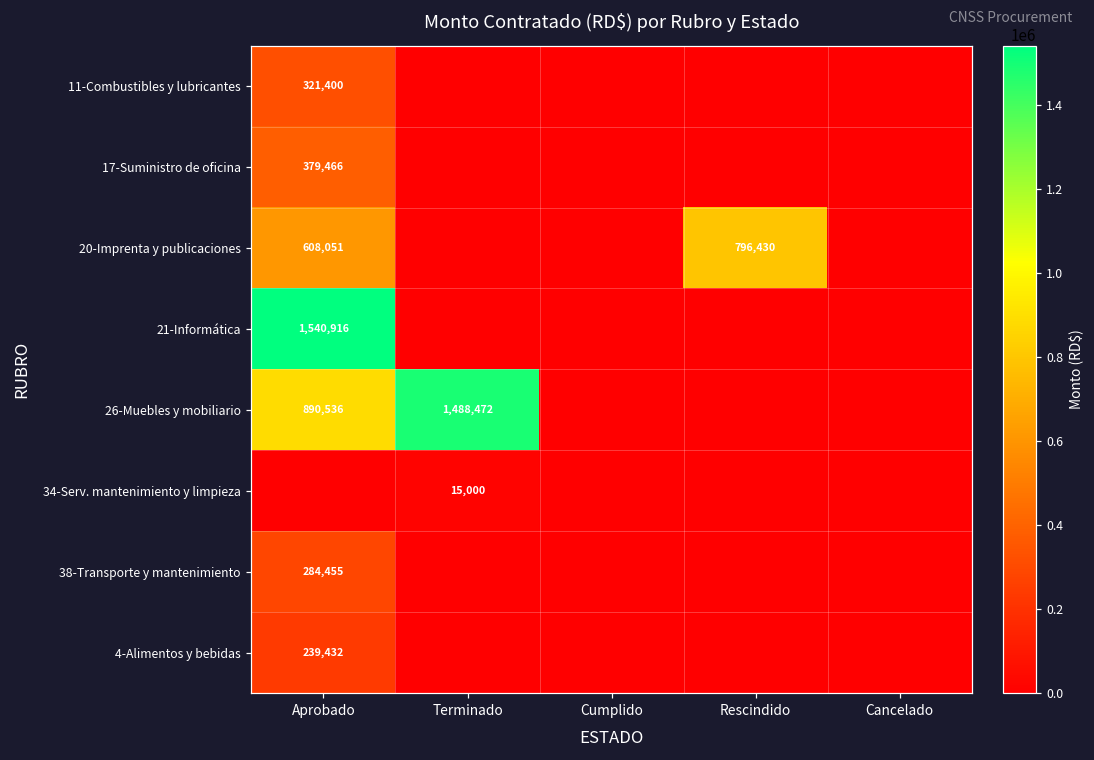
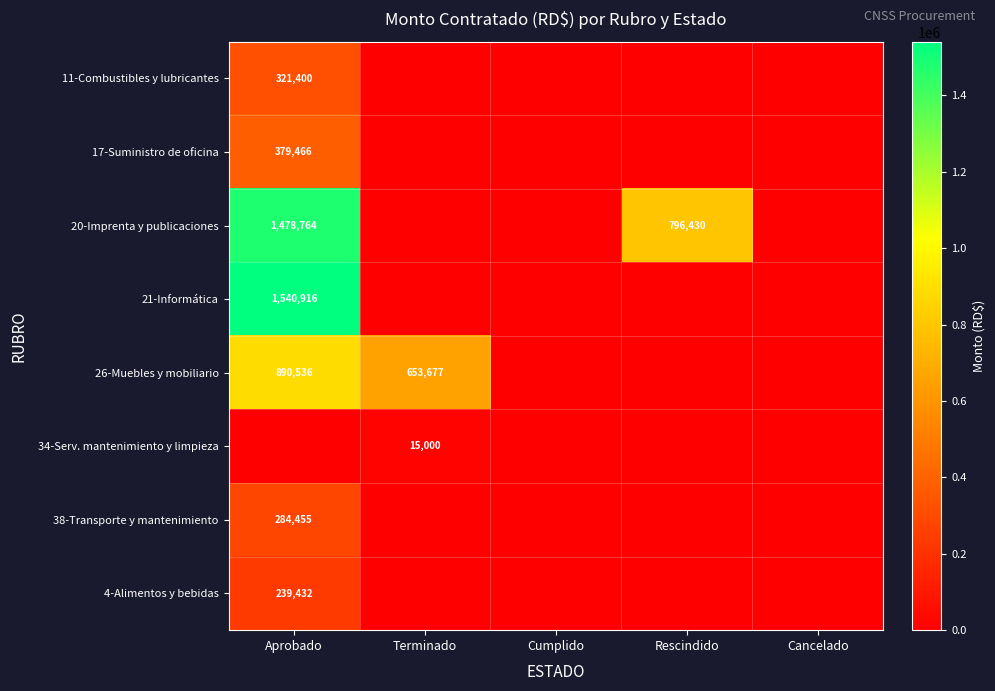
20-Imprenta y publicaciones, Aprobado: 608,051 -> 1,478,764
26-Muebles y mobiliario, Terminado: 1,488,472 -> 653,677
